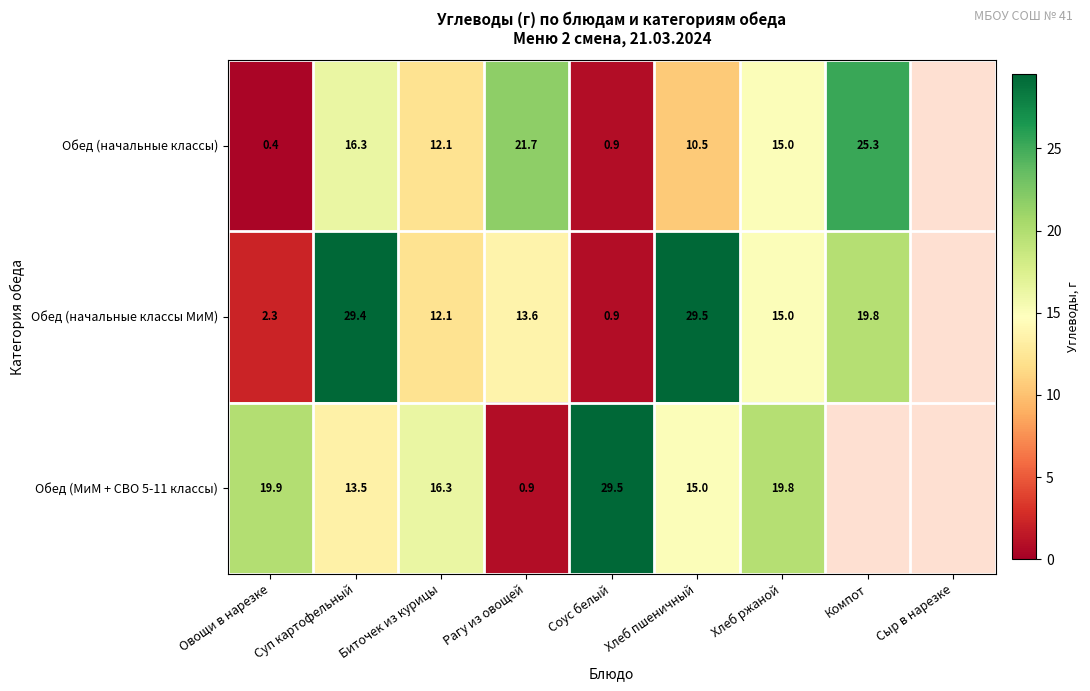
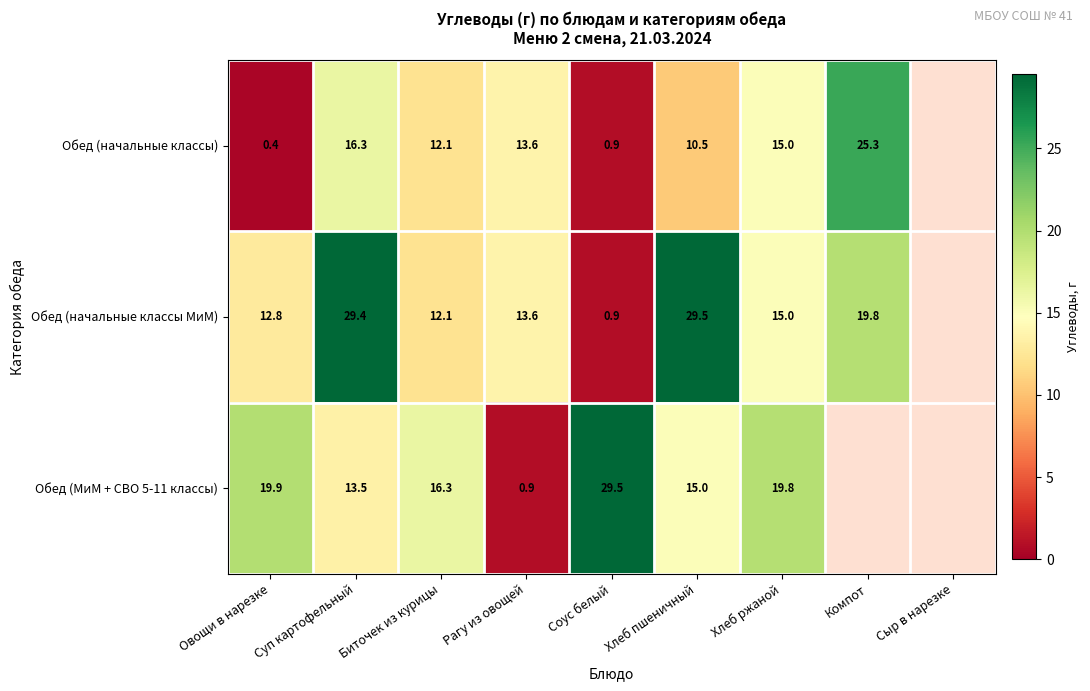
Обед (начальные классы), Рагу из овощей: 21.7 -> 13.6
Обед (начальные классы МиМ), Овощи в нарезке: 2.3 -> 12.8
